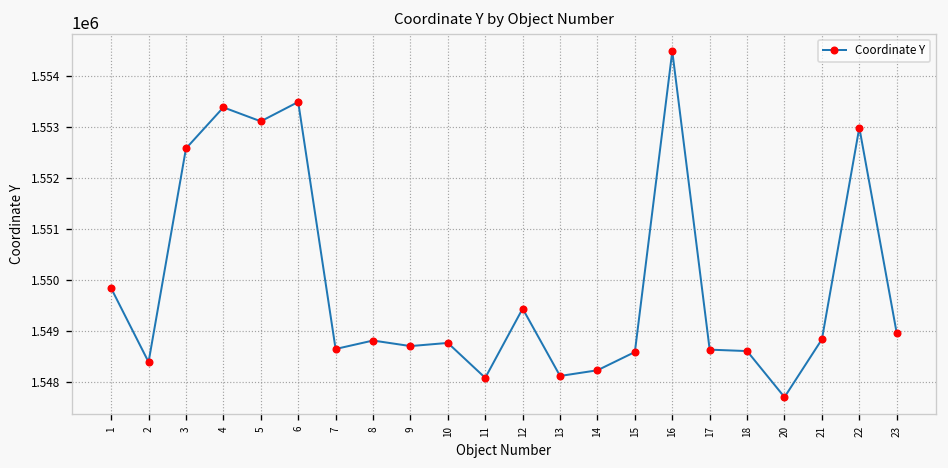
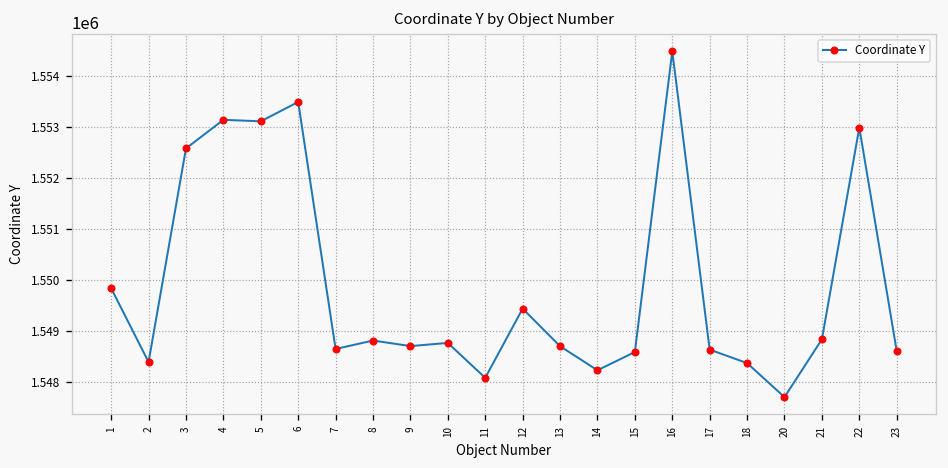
4: 1553400 -> 1553100
13: 1548100 -> 1548700
18: 1548600 -> 1548400
23: 1549000 -> 1548600
